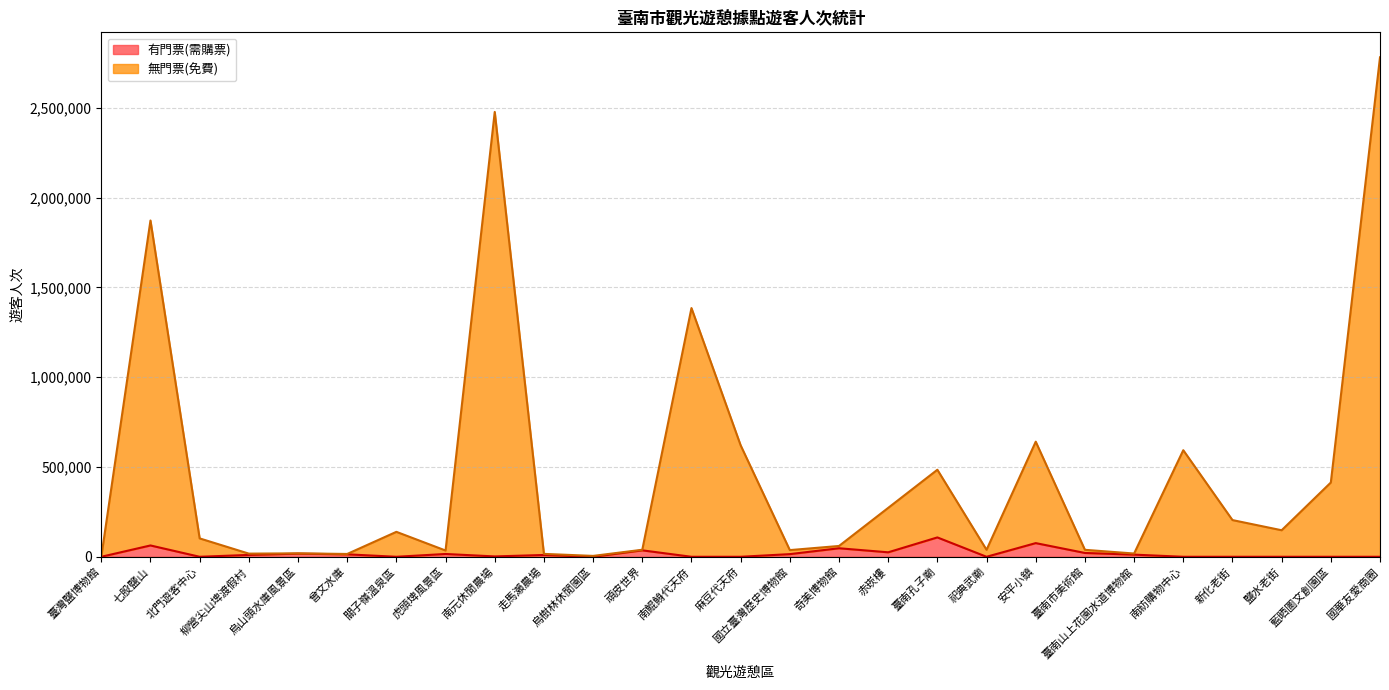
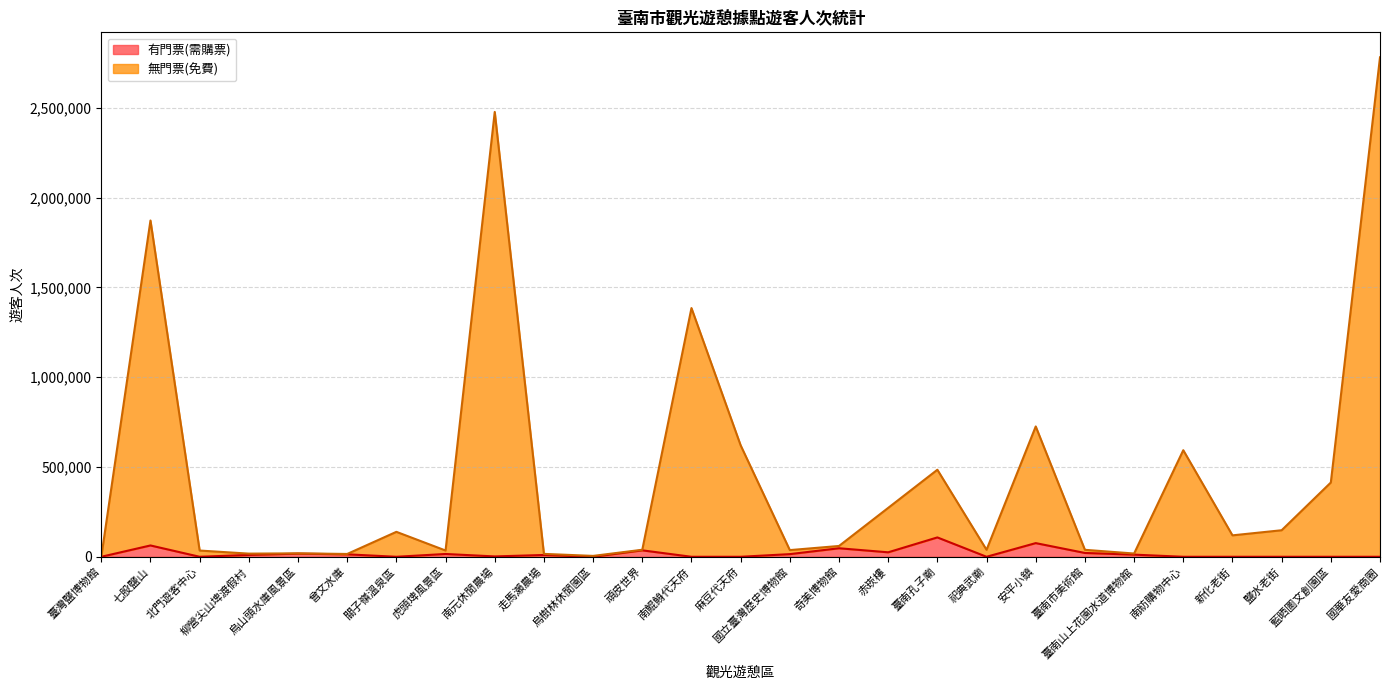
無門票(免費), 北門遊客中心: 100,000 -> 30,000
無門票(免費), 安平小鎮: 560,000 -> 650,000
無門票(免費), 新化老街: 200,000 -> 120,000
